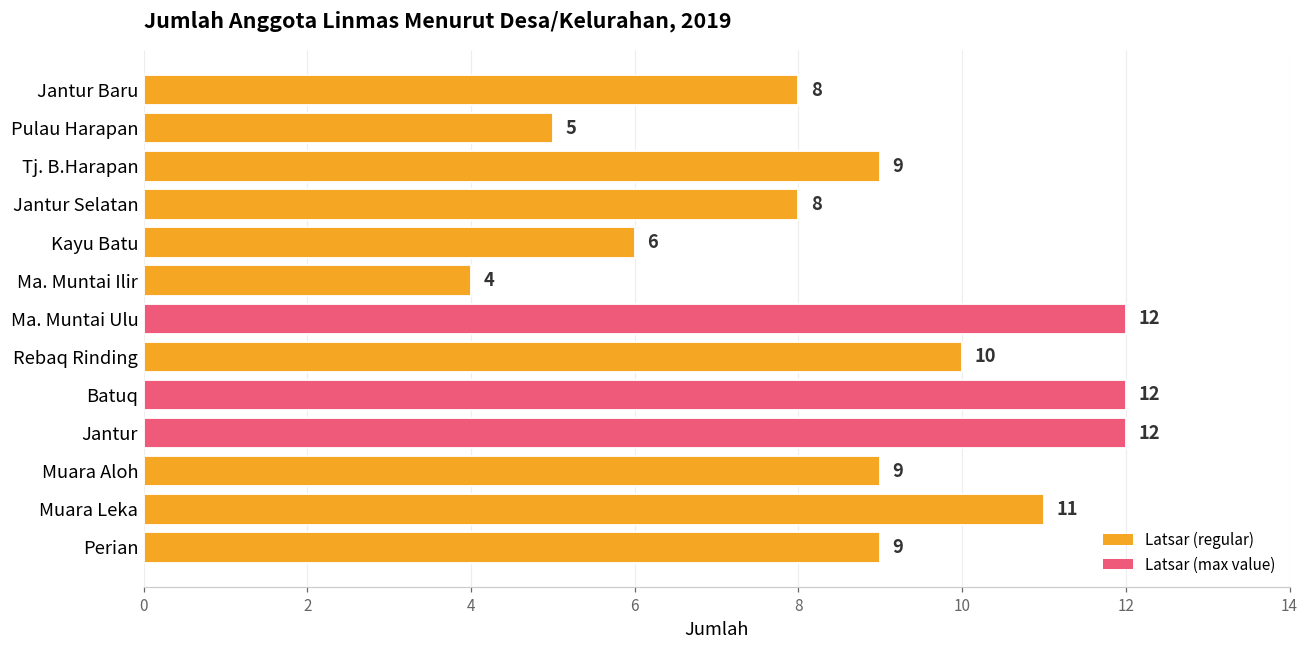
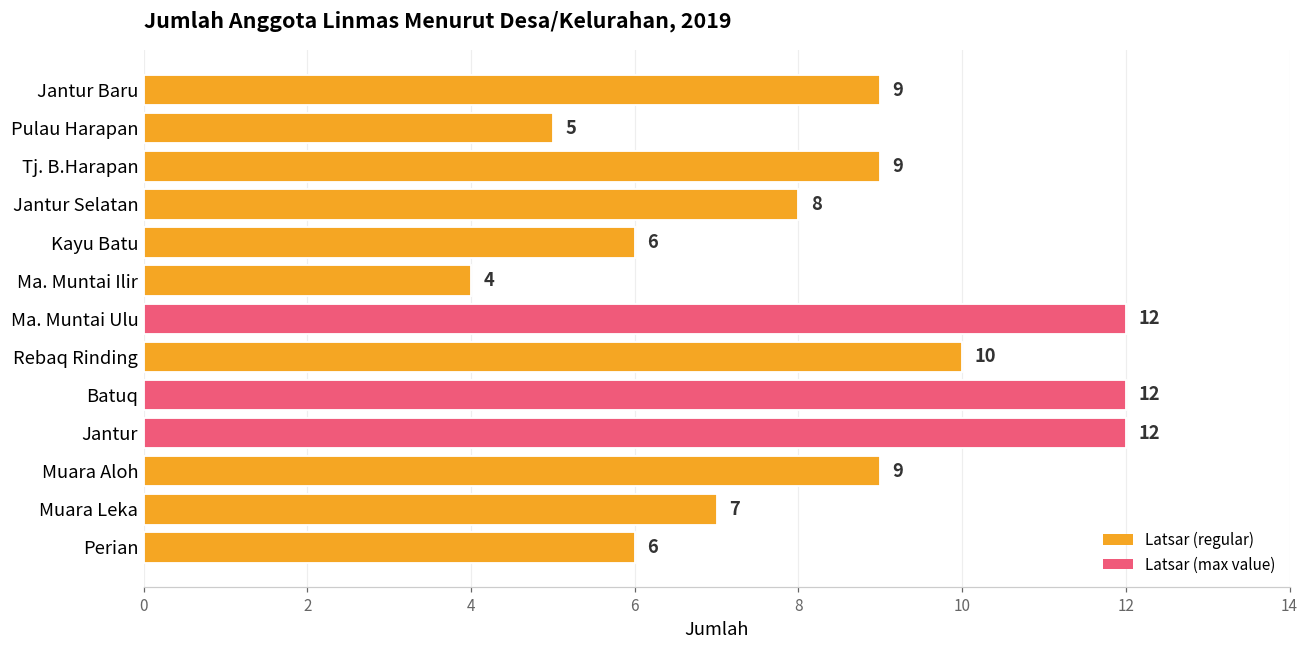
Jantur Baru: 8 -> 9
Muara Leka: 11 -> 7
Perian: 9 -> 6
